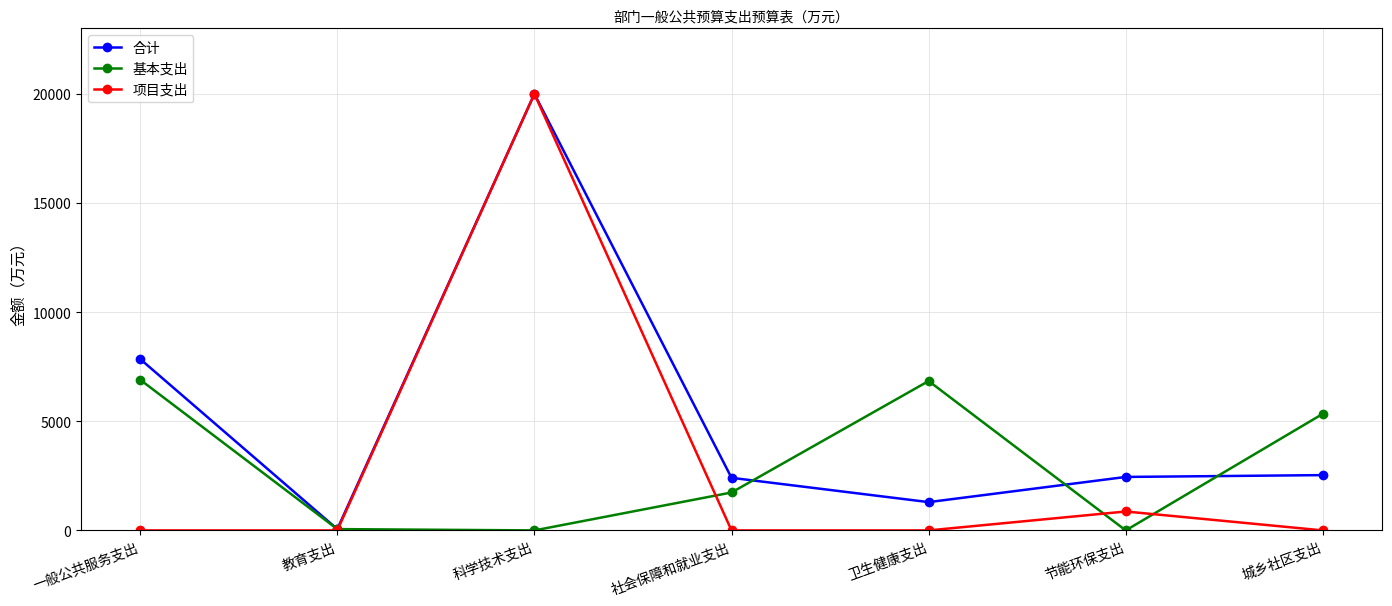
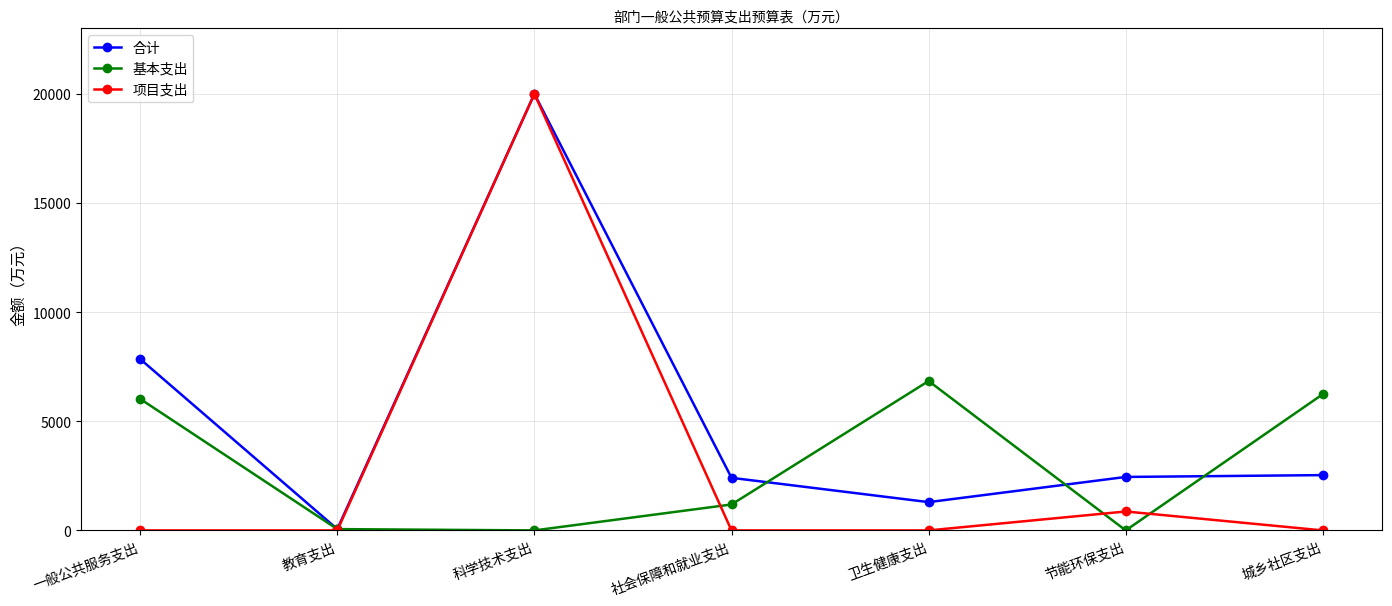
基本支出, 一般公共服务支出: 6900 -> 6000
基本支出, 社会保障和就业支出: 1700 -> 1200
基本支出, 城乡社区支出: 5300 -> 6200
